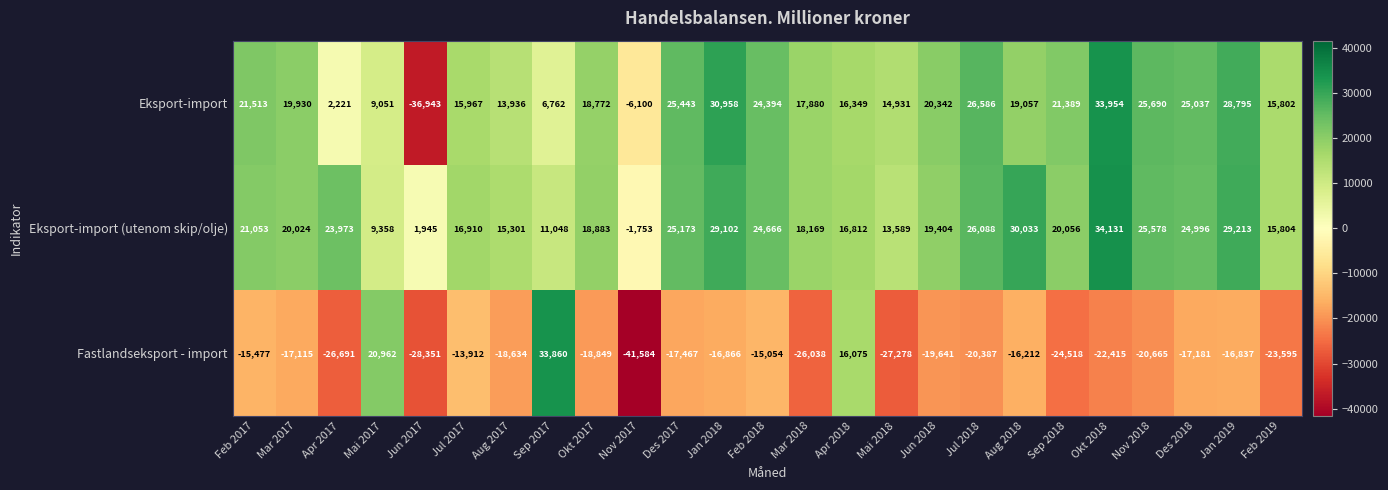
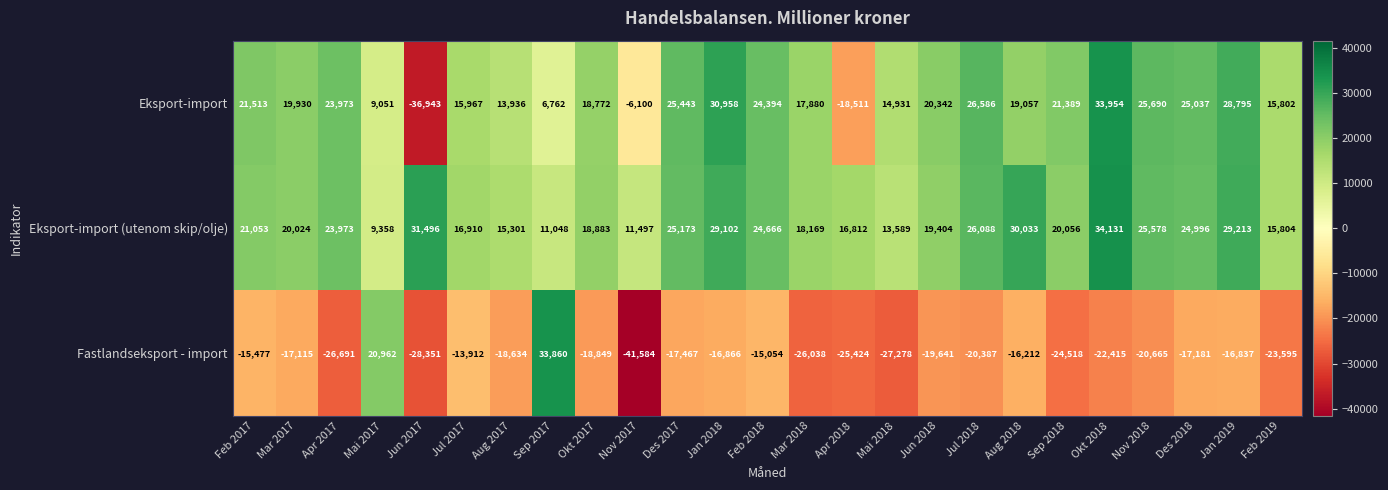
Eksport-import, Apr 2017: 2,221 -> 23,973
Eksport-import, Apr 2018: 16,349 -> -18,511
Eksport-import (utenom skip/olje), Jun 2017: 1,945 -> 31,496
Eksport-import (utenom skip/olje), Nov 2017: -1,753 -> 11,497
Fastlandseksport - import, Apr 2018: 16,075 -> -25,424
